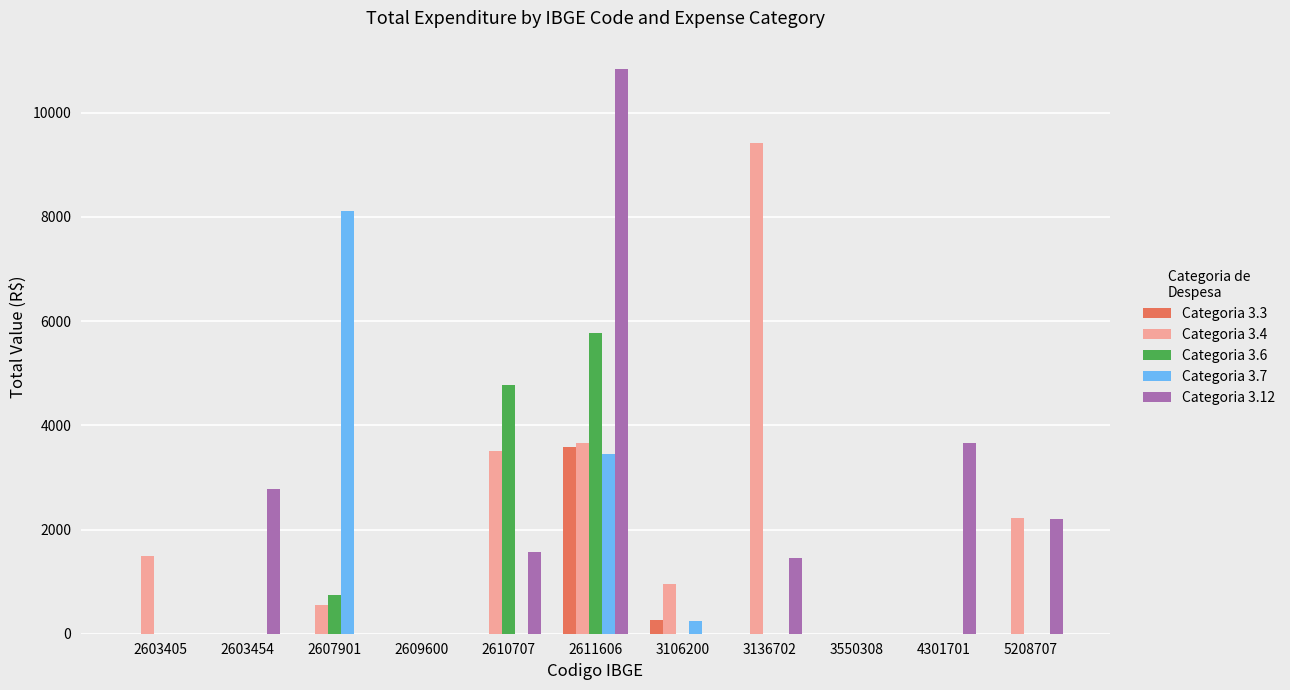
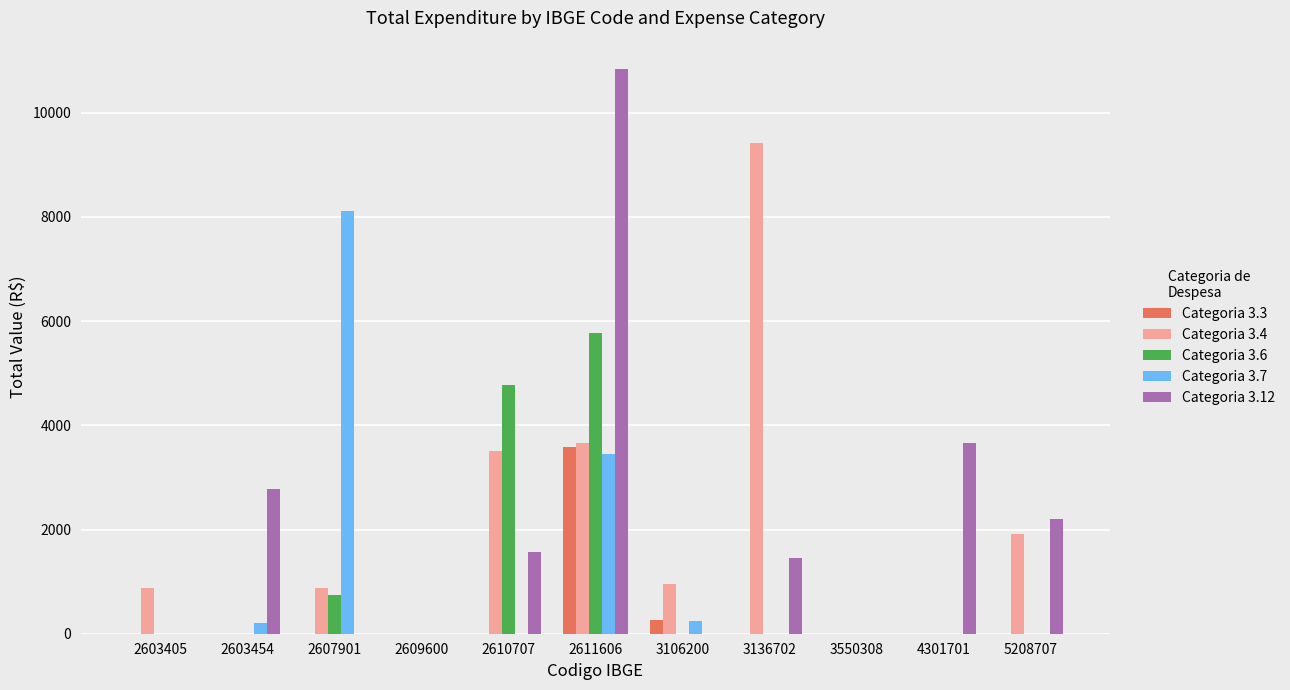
Categoria 3.4, 2603405: 1500 -> 900
Categoria 3.7, 2603454: 0 -> 200
Categoria 3.4, 2607901: 600 -> 900
Categoria 3.4, 5208707: 2200 -> 1900
